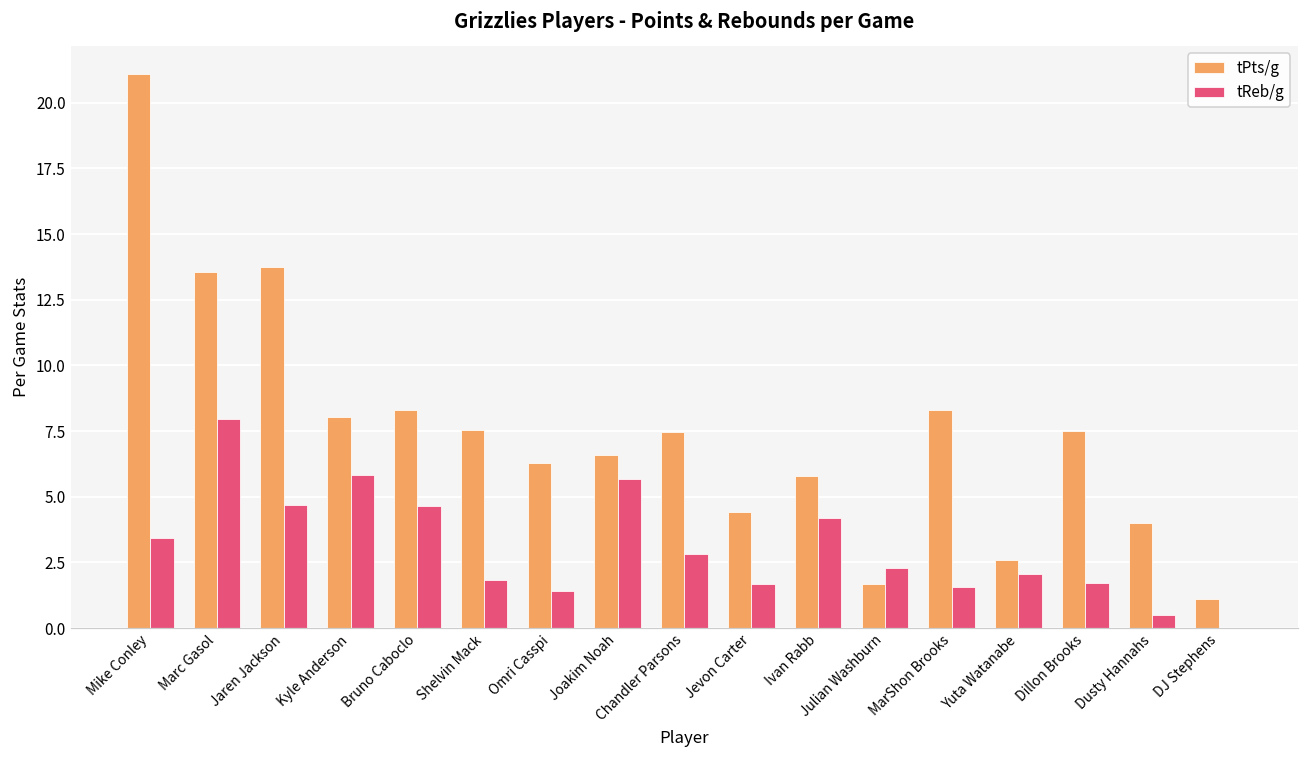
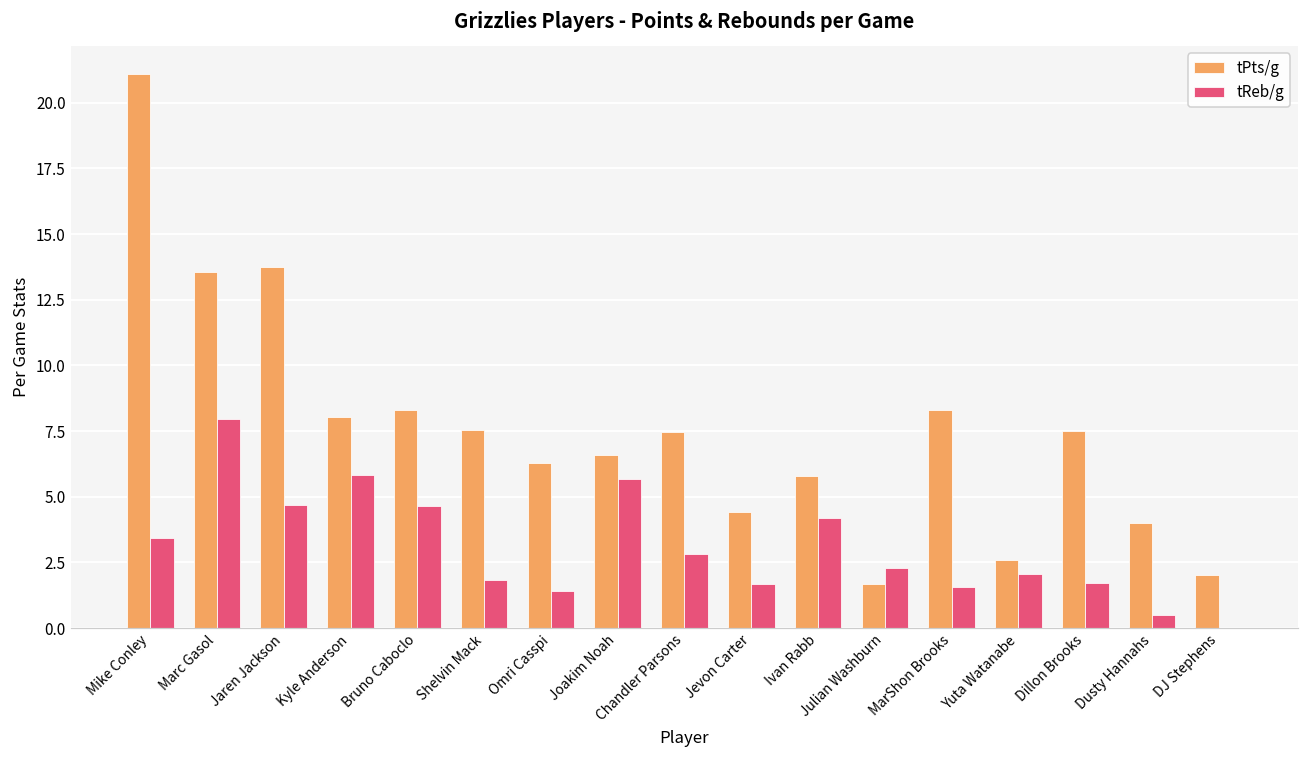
tPts/g, DJ Stephens: 1.1 -> 2.0
